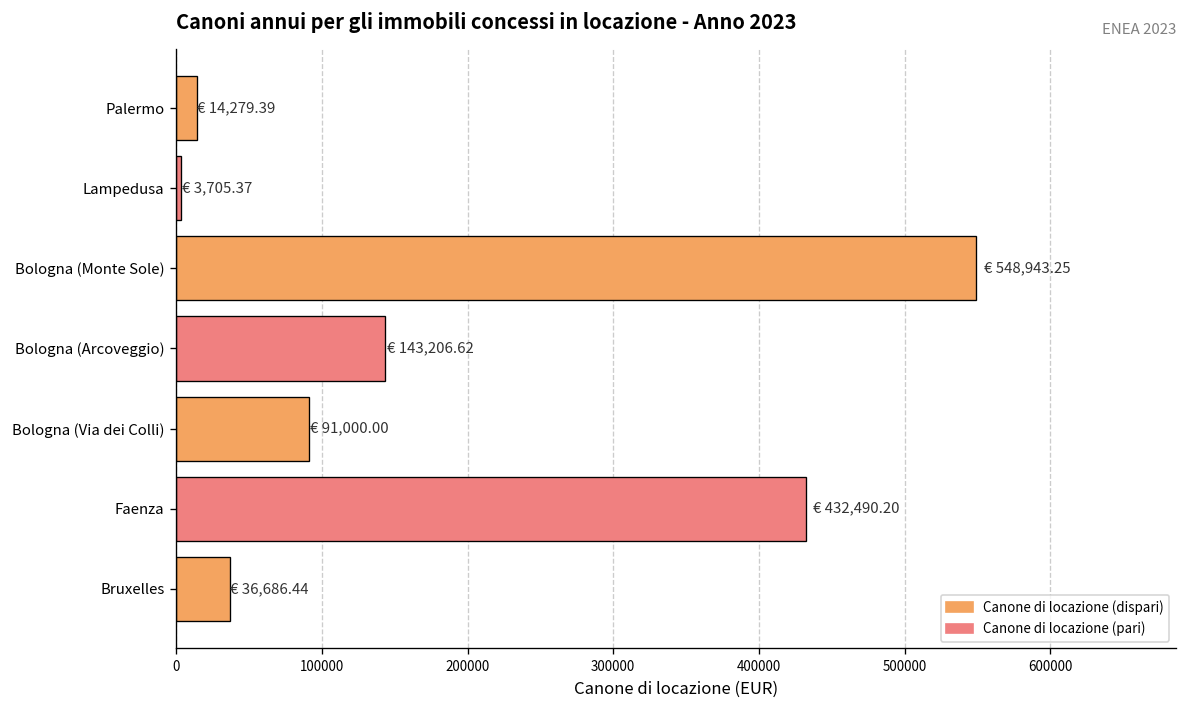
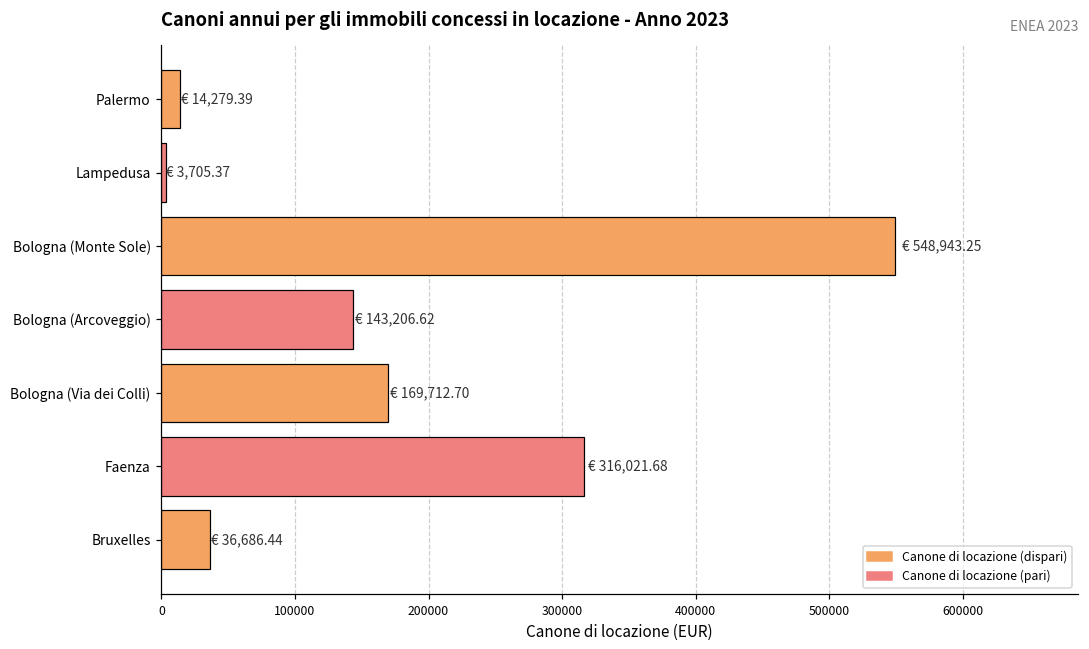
Bologna (Via dei Colli): 91,000.00 -> 169,712.70
Faenza: 432,490.20 -> 316,021.68
